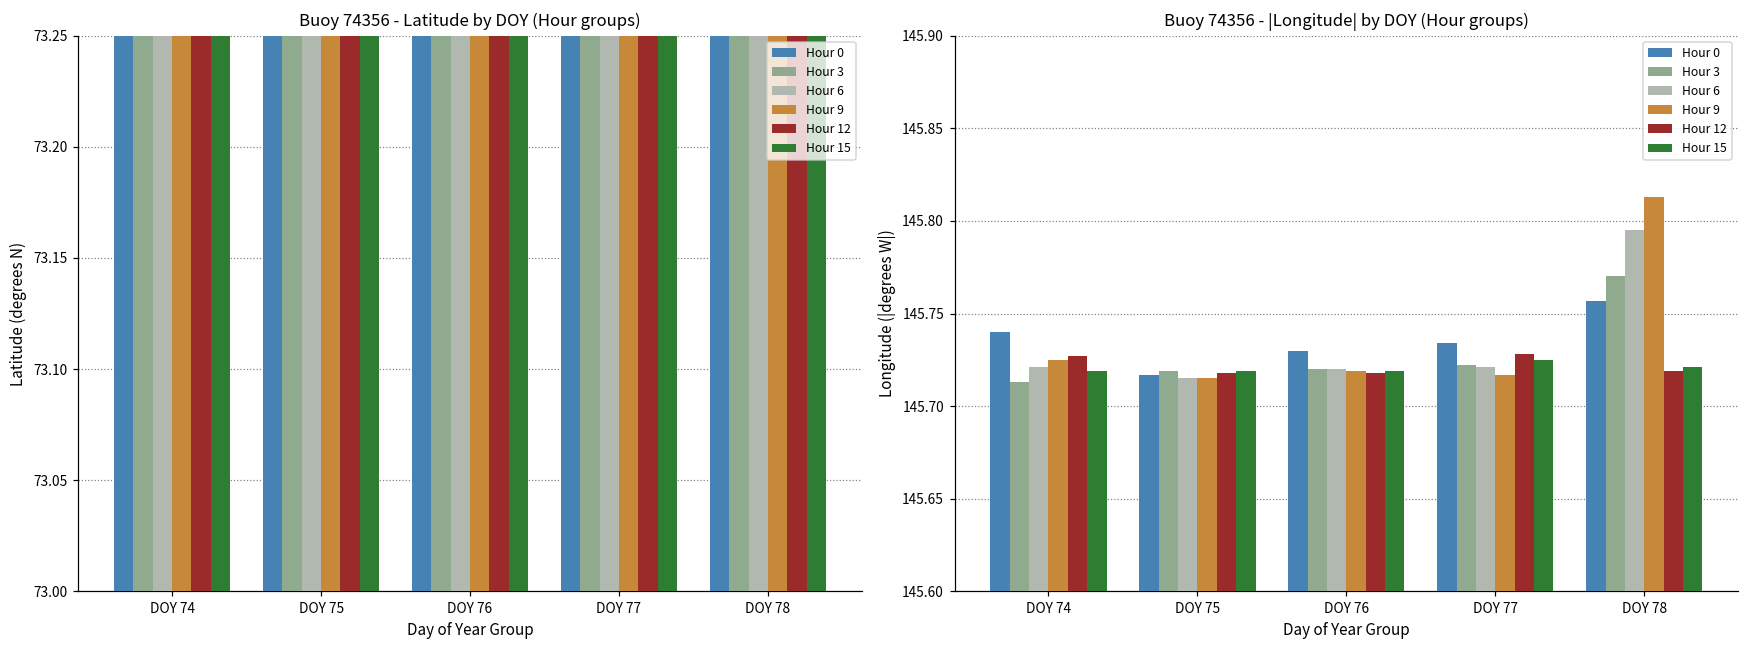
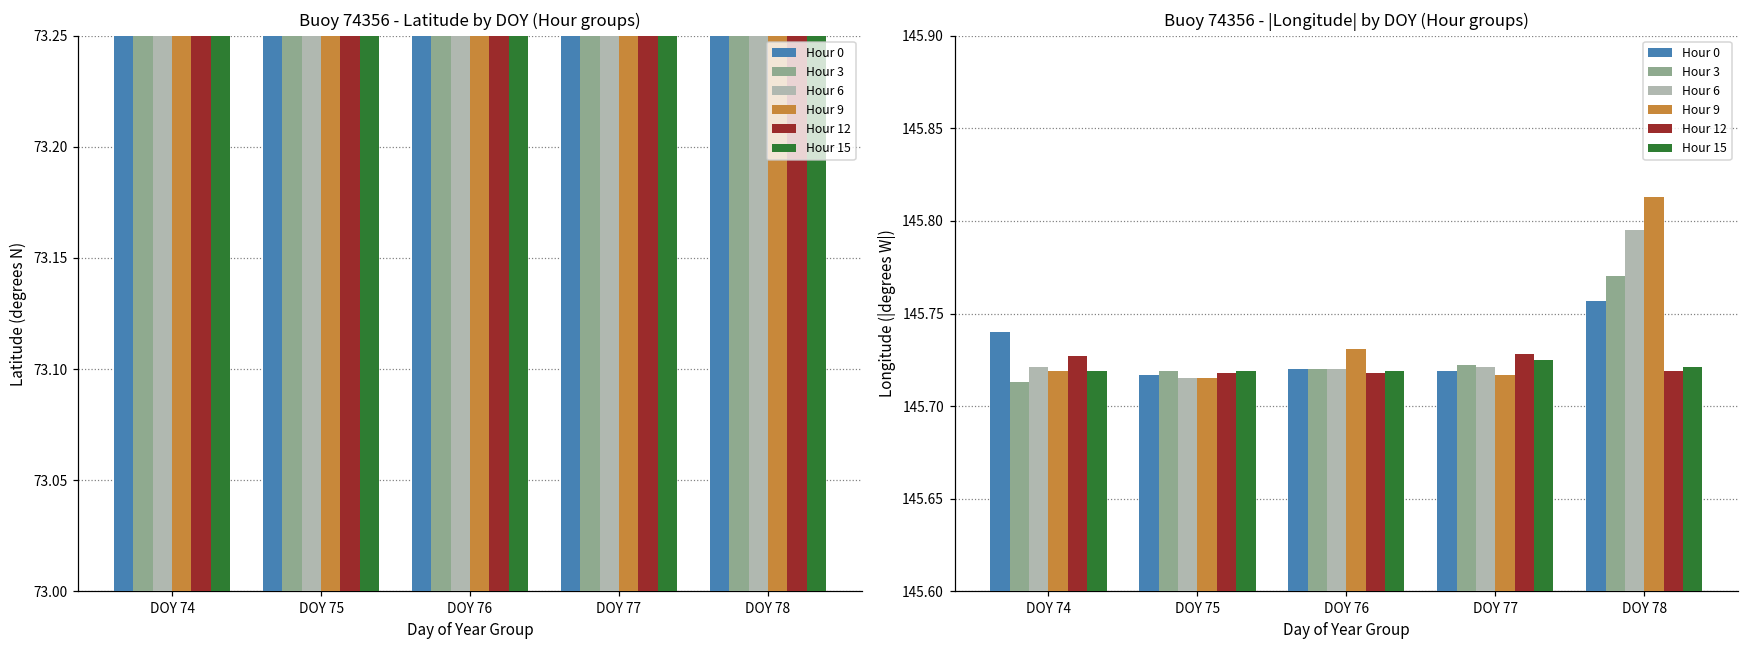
Buoy 74356 - |Longitude| by DOY (Hour groups), Hour 9, DOY 74: 145.725 -> 145.719
Buoy 74356 - |Longitude| by DOY (Hour groups), Hour 0, DOY 76: 145.730 -> 145.720
Buoy 74356 - |Longitude| by DOY (Hour groups), Hour 9, DOY 76: 145.719 -> 145.731
Buoy 74356 - |Longitude| by DOY (Hour groups), Hour 0, DOY 77: 145.734 -> 145.719
